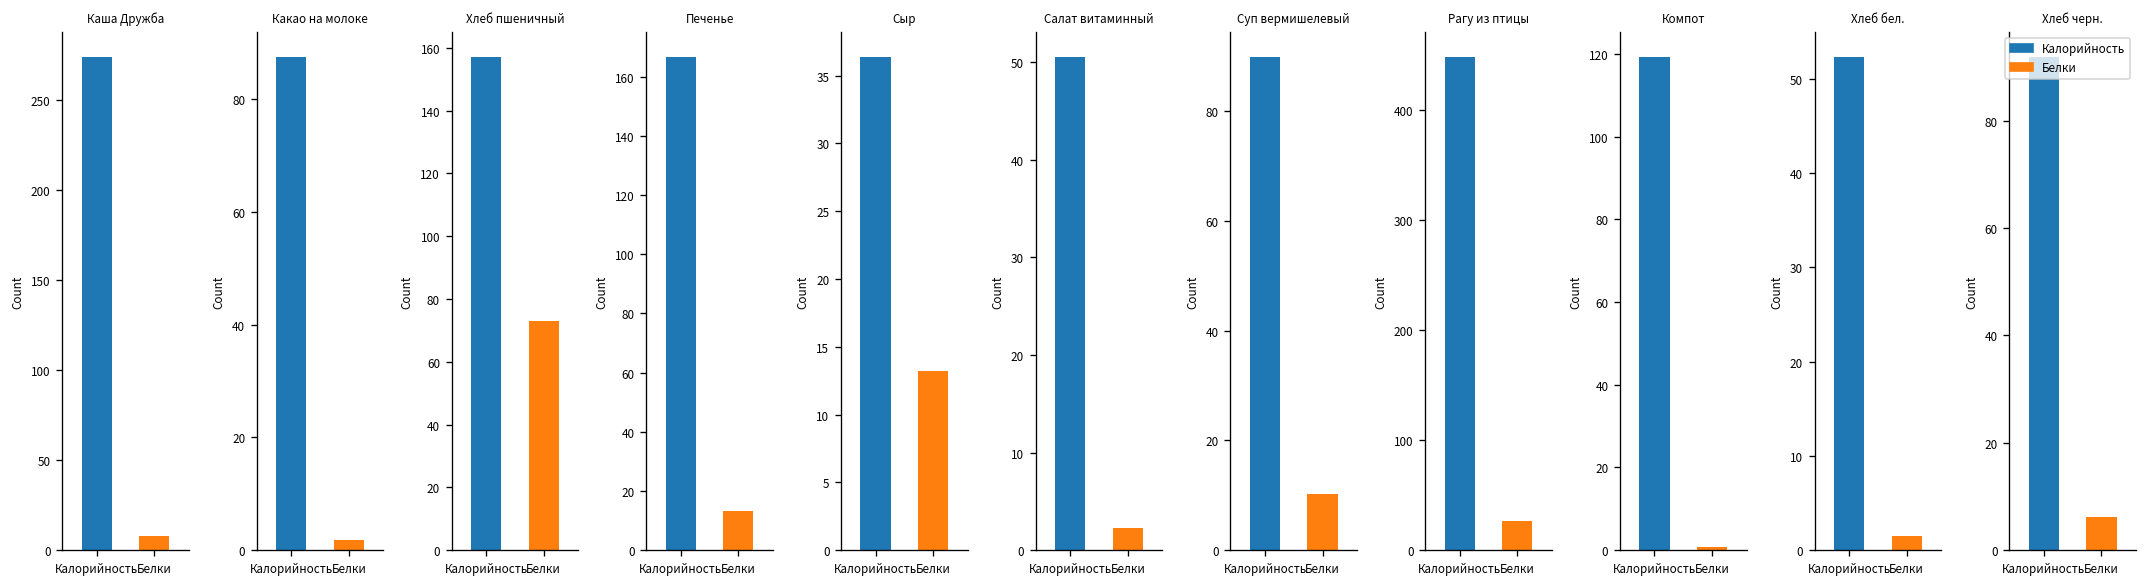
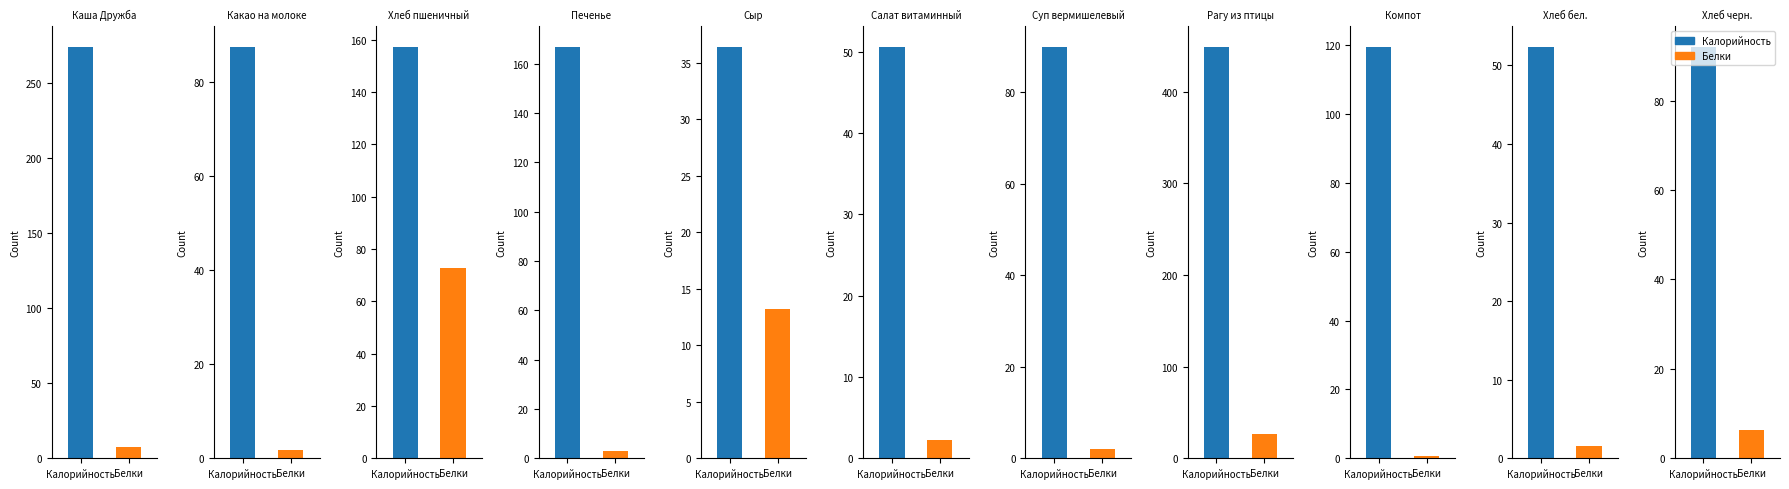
Печенье, Белки: 13 -> 3
Суп вермишелевый, Белки: 10 -> 2
